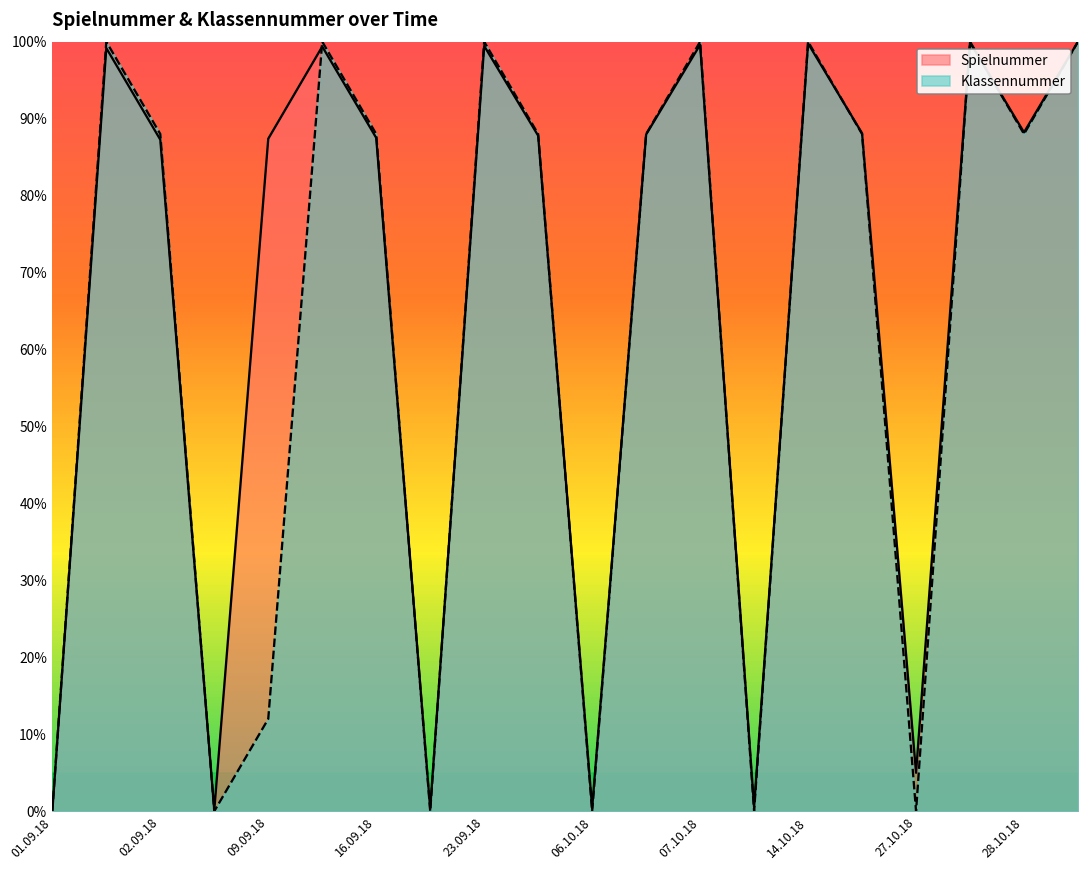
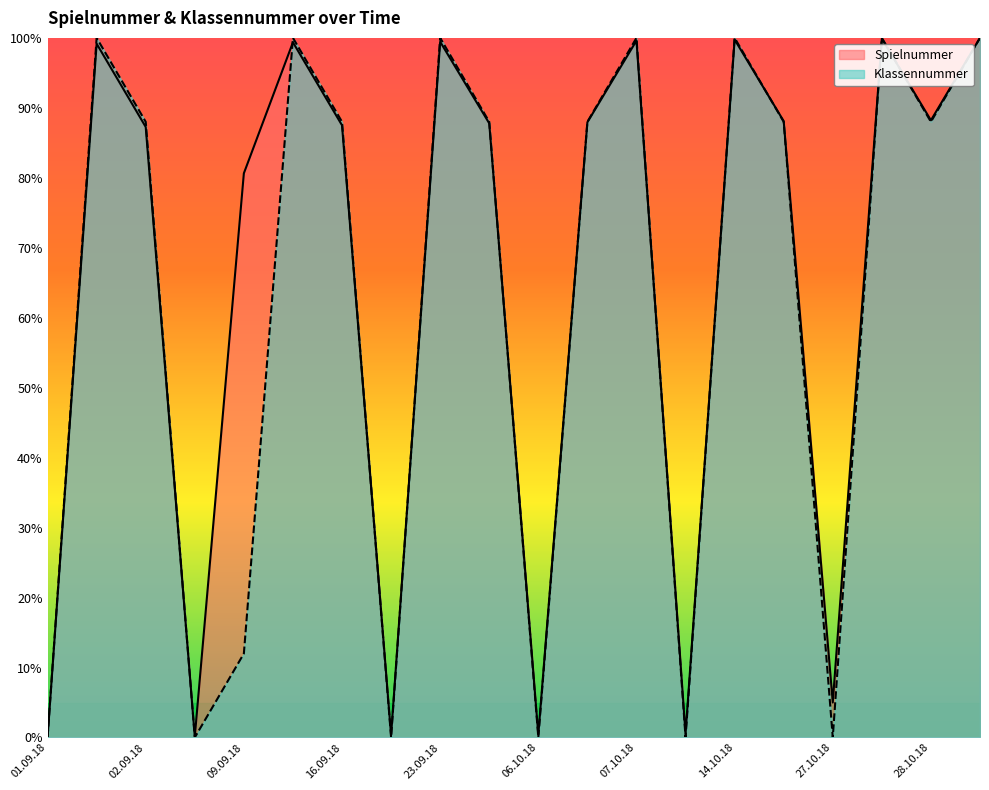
Spielnummer, 09.09.18: 87% -> 81%
